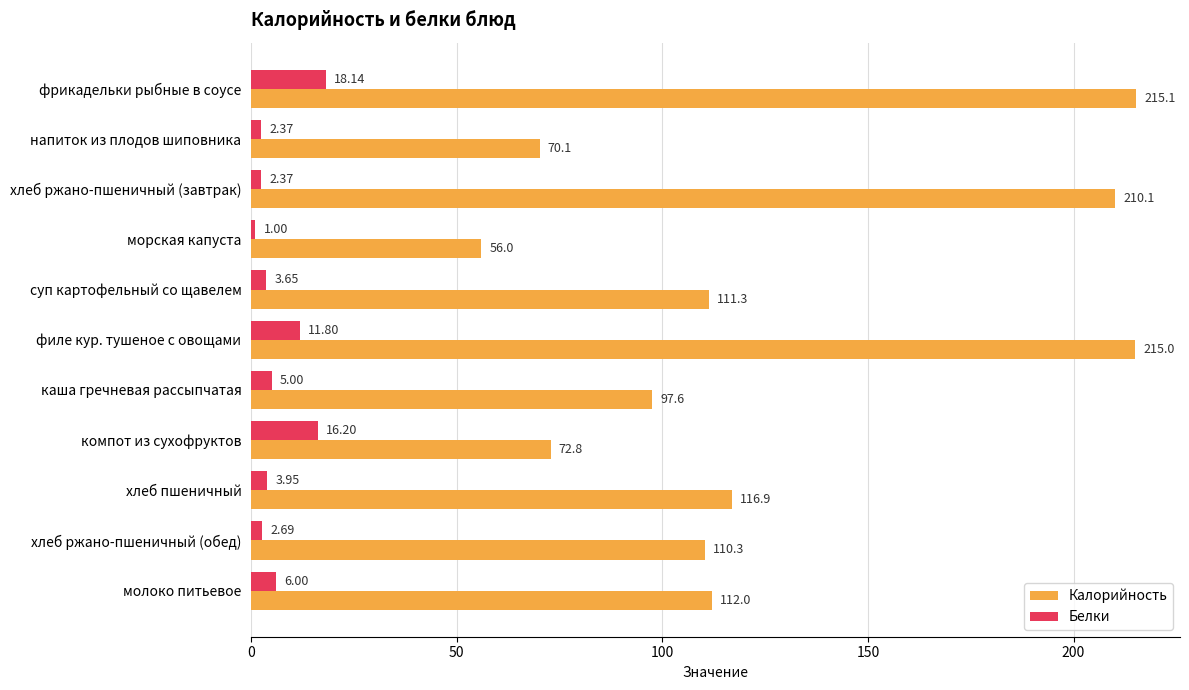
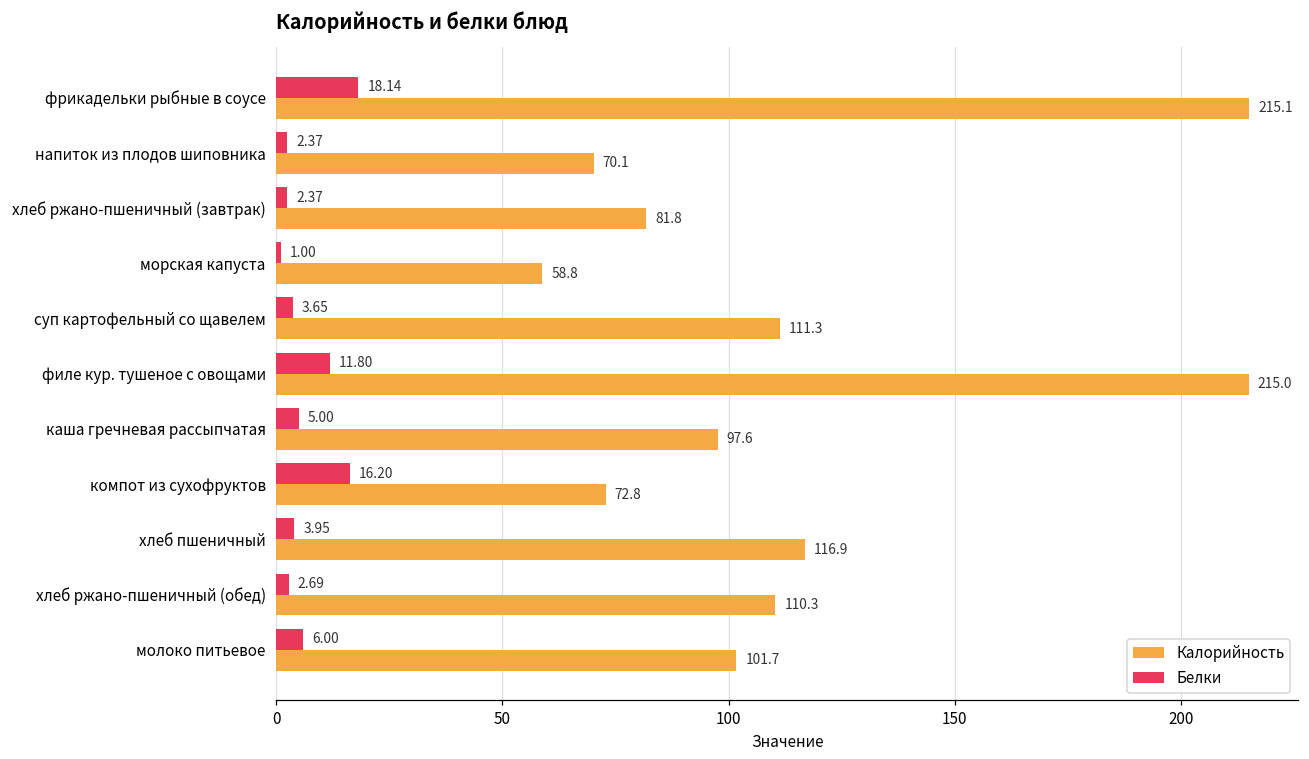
Калорийность, хлеб ржано-пшеничный (завтрак): 210.1 -> 81.8
Калорийность, морская капуста: 56.0 -> 58.8
Калорийность, молоко питьевое: 112.0 -> 101.7
